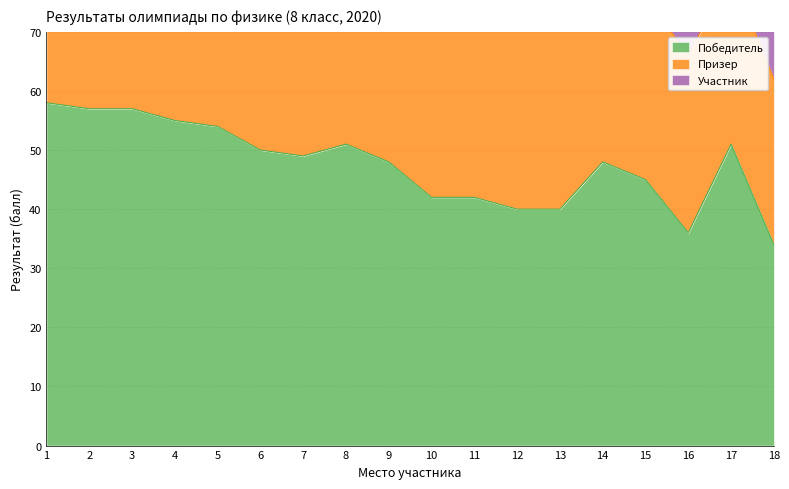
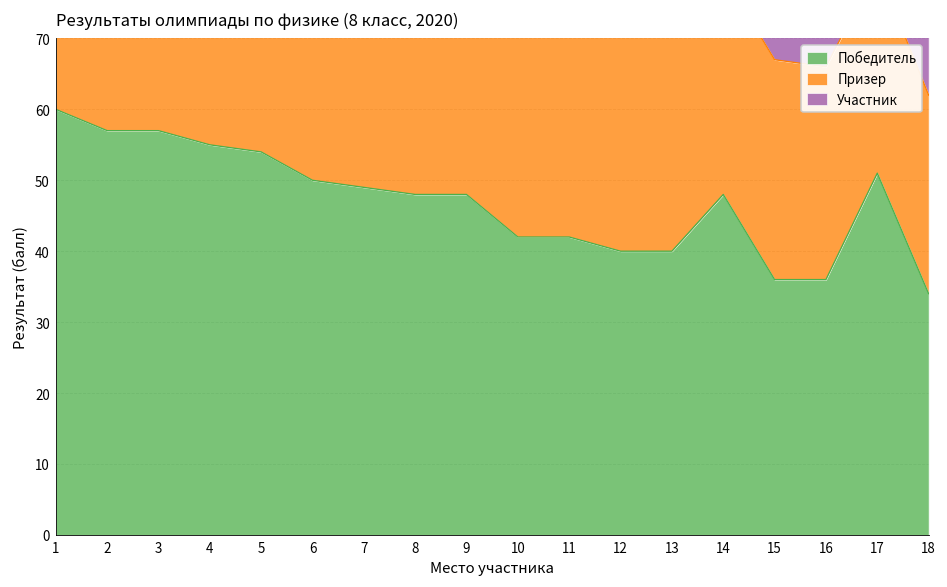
Победитель, 1: 58 -> 60
Победитель, 8: 51 -> 48
Победитель, 15: 45 -> 36
